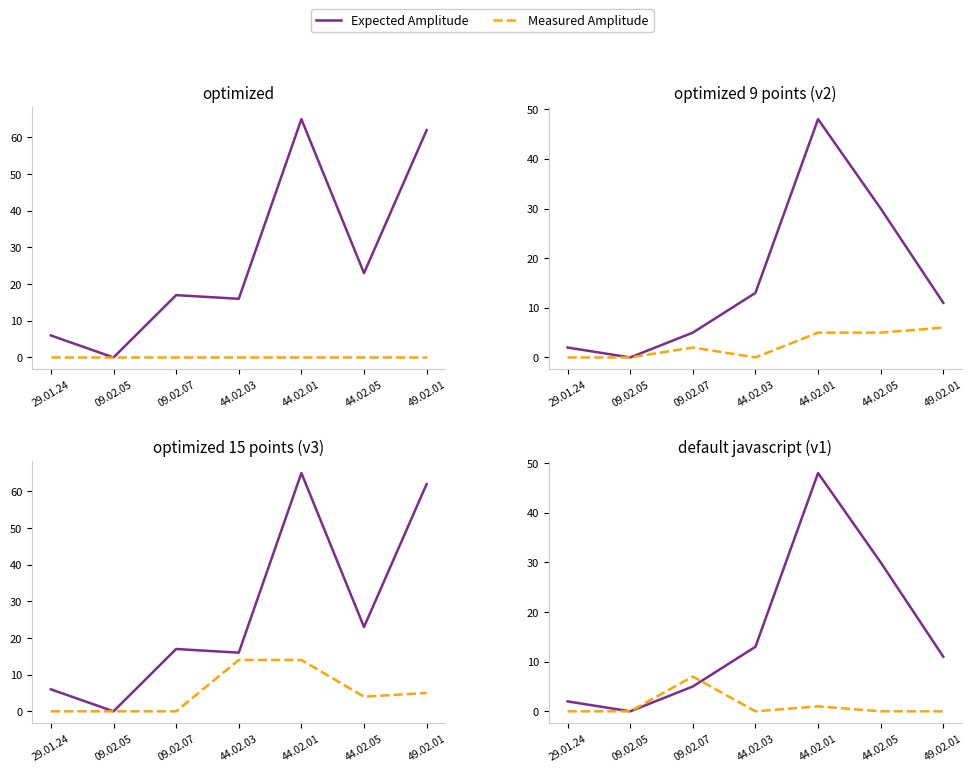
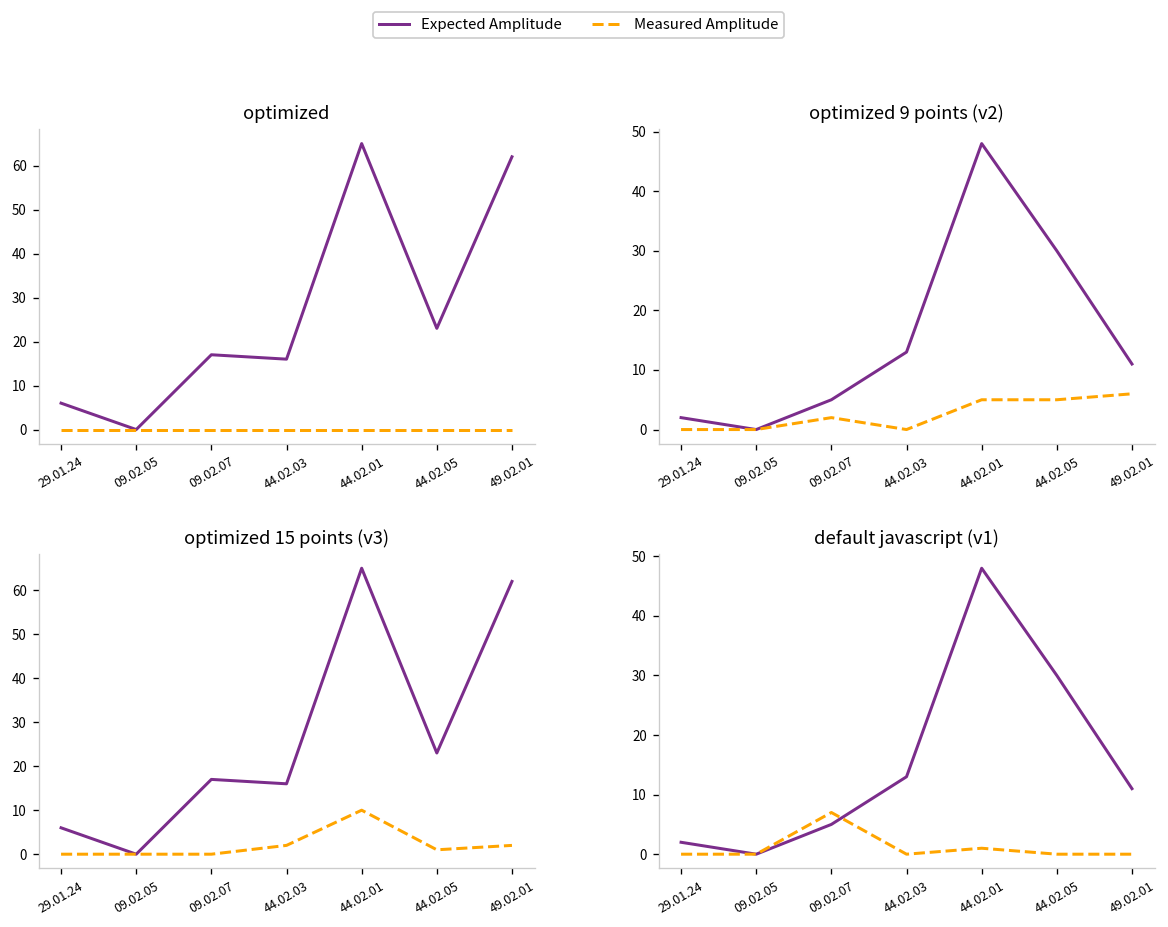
optimized 15 points (v3), Measured Amplitude, 44.02.03: 14 -> 2
optimized 15 points (v3), Measured Amplitude, 44.02.01: 14 -> 10
optimized 15 points (v3), Measured Amplitude, 44.02.05: 4 -> 1
optimized 15 points (v3), Measured Amplitude, 49.02.01: 5 -> 2
